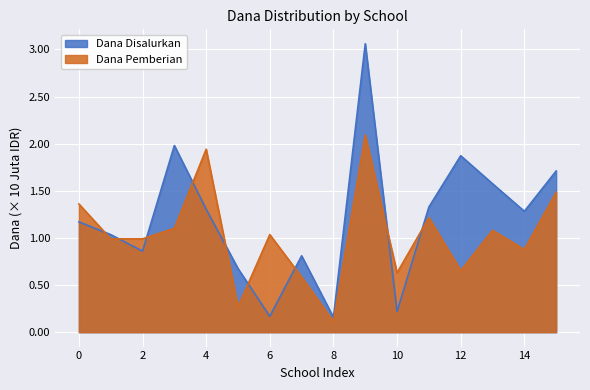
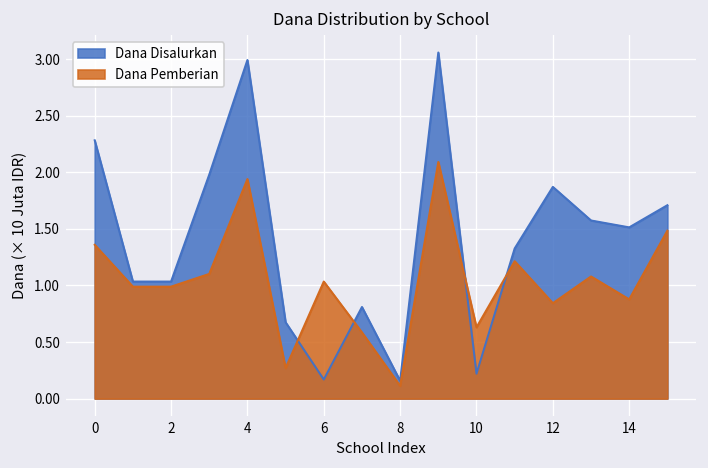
Dana Disalurkan, 0: 1.2 -> 2.3
Dana Disalurkan, 2: 0.9 -> 1.0
Dana Disalurkan, 4: 1.3 -> 3.0
Dana Pemberian, 12: 0.7 -> 0.8
Dana Disalurkan, 14: 1.3 -> 1.5
